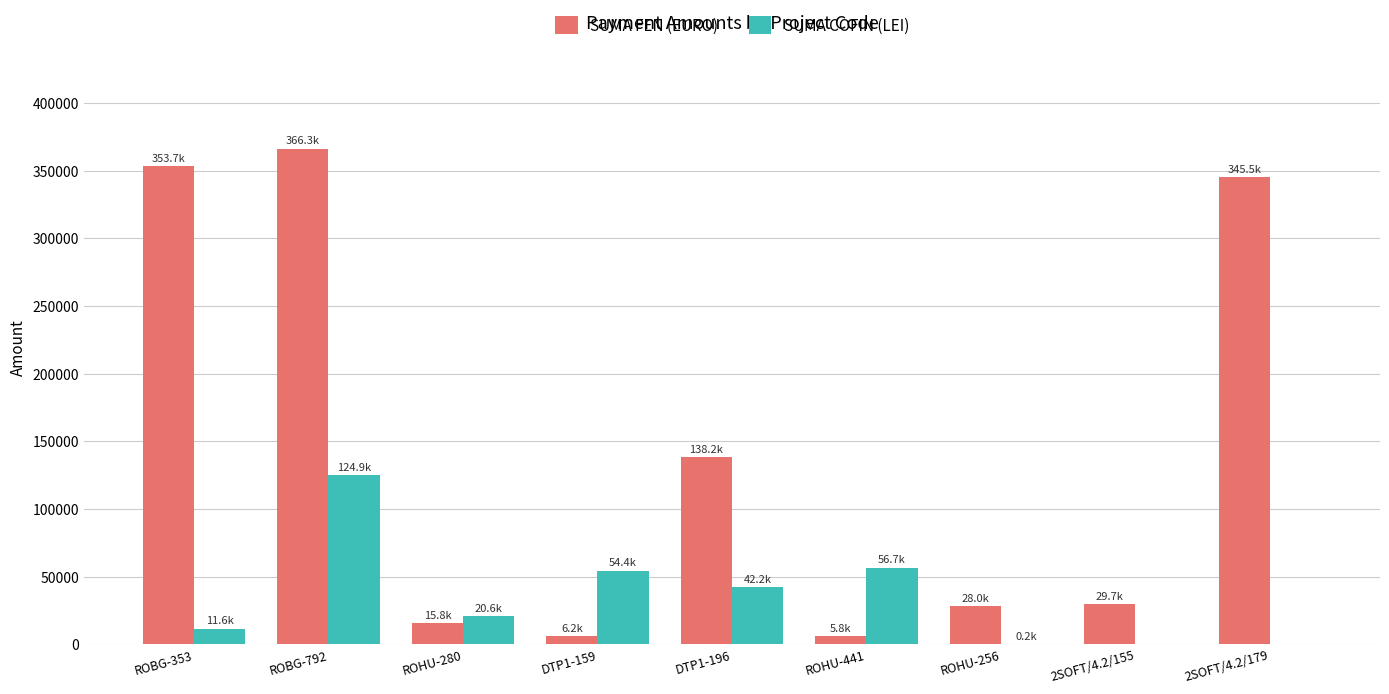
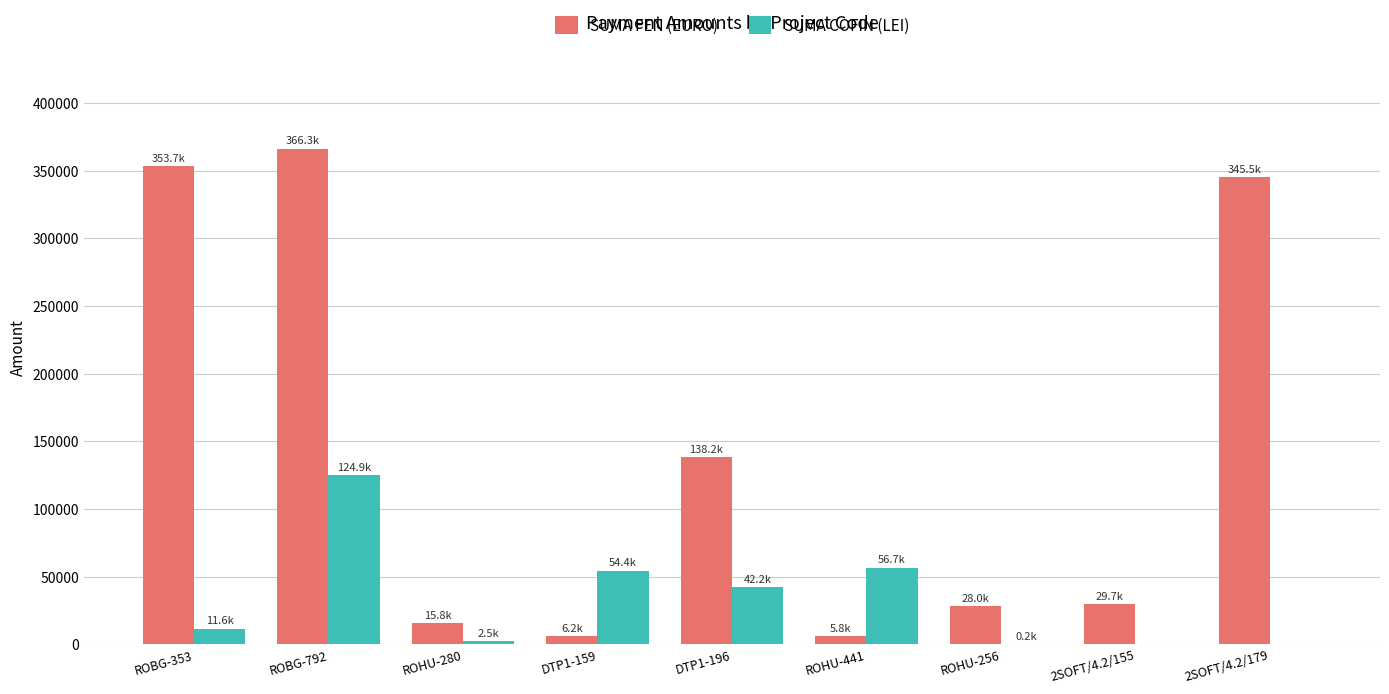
SUMA COFIN (LEI), ROHU-280: 20.6k -> 2.5k
